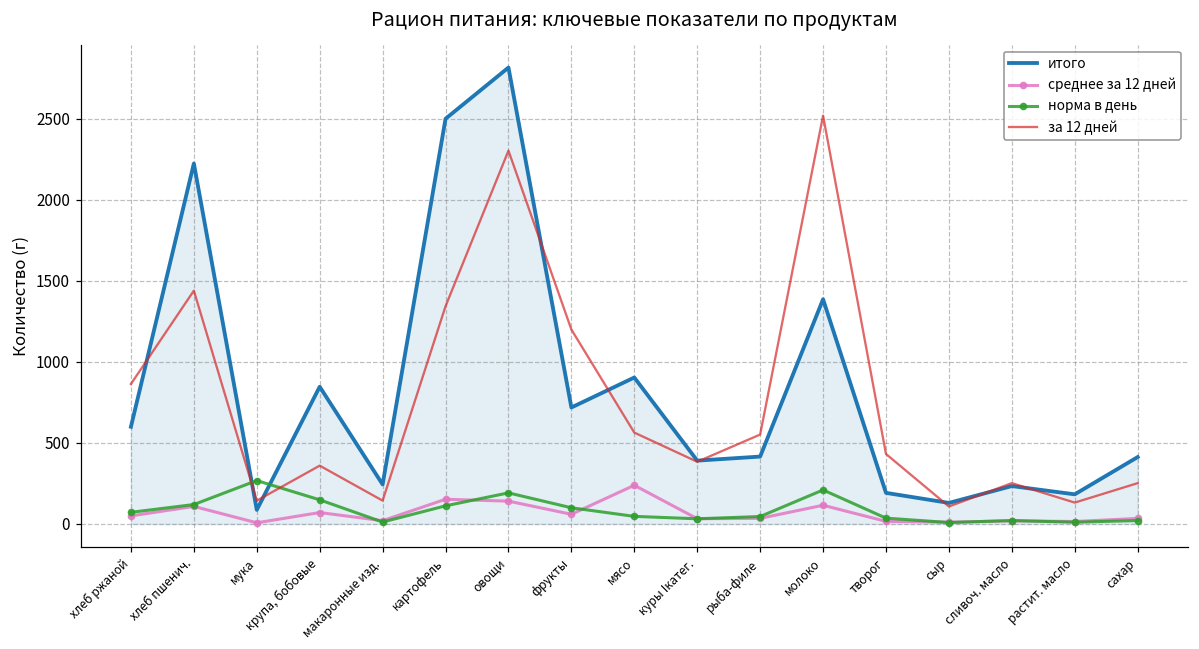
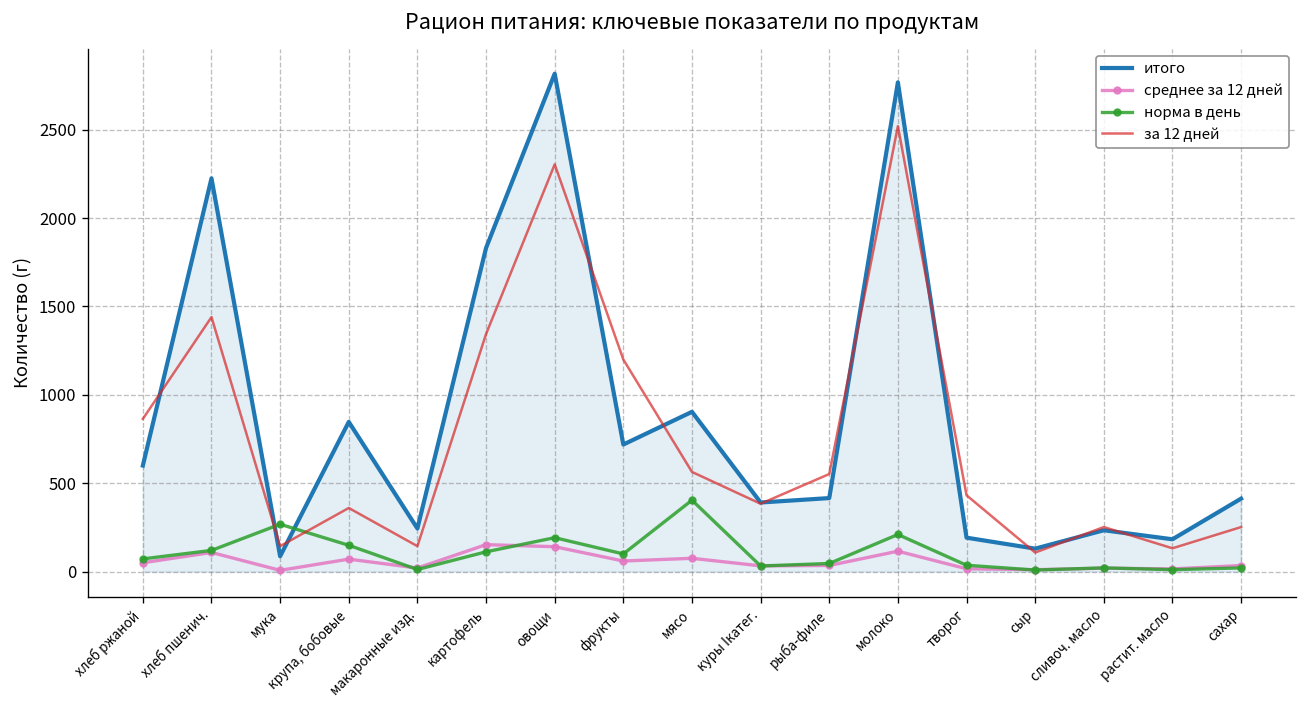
итого, картофель: 2500 -> 1830
среднее за 12 дней, мясо: 240 -> 80
норма в день, мясо: 50 -> 400
итого, молоко: 1390 -> 2770
